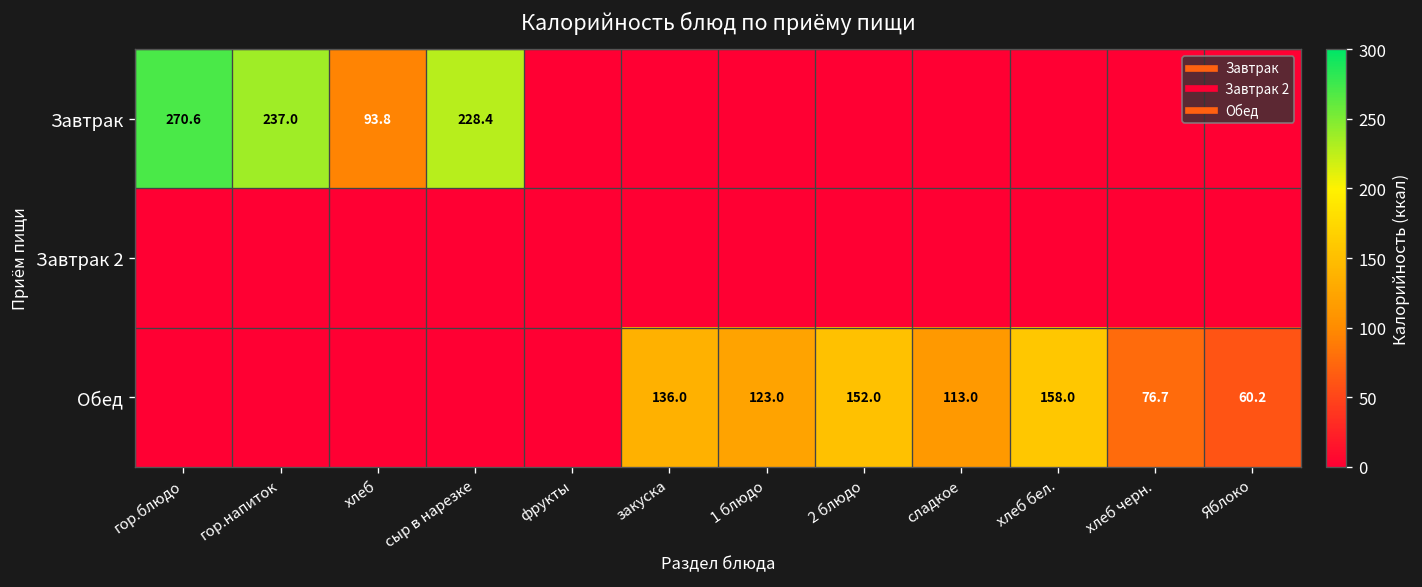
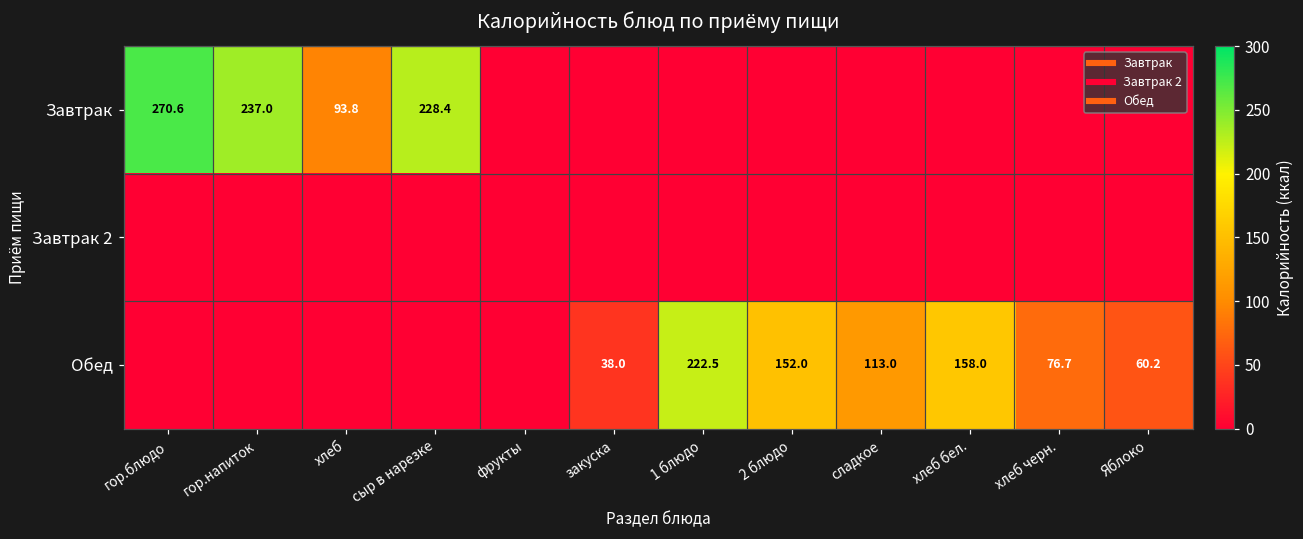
Обед, закуска: 136.0 -> 38.0
Обед, 1 блюдо: 123.0 -> 222.5
